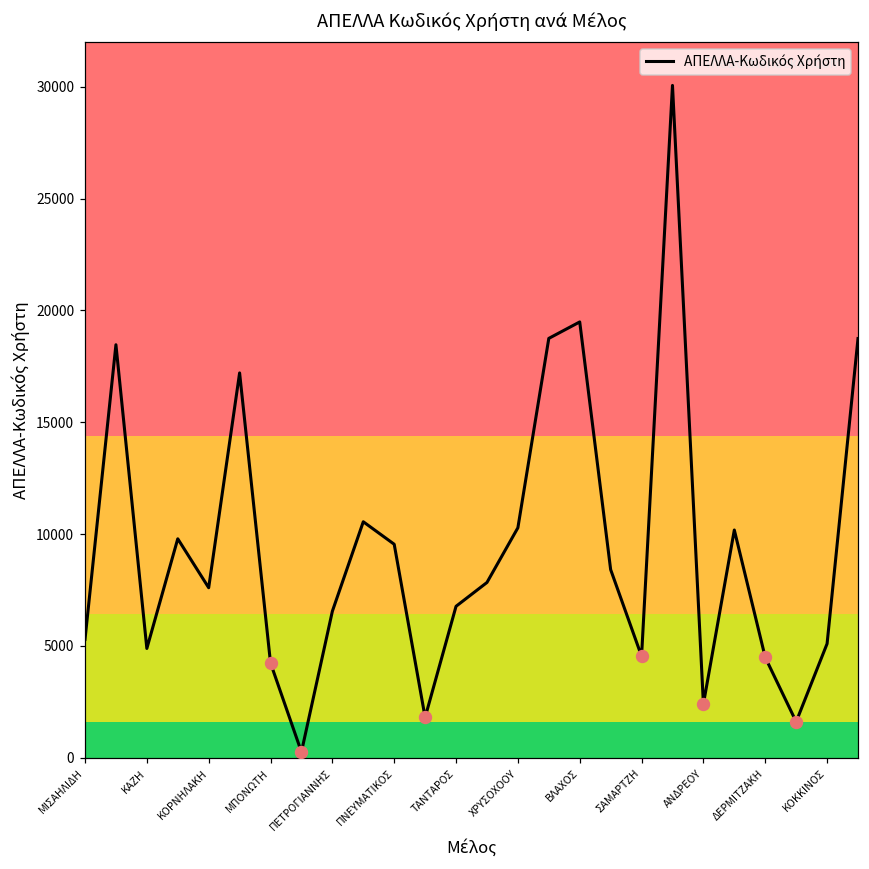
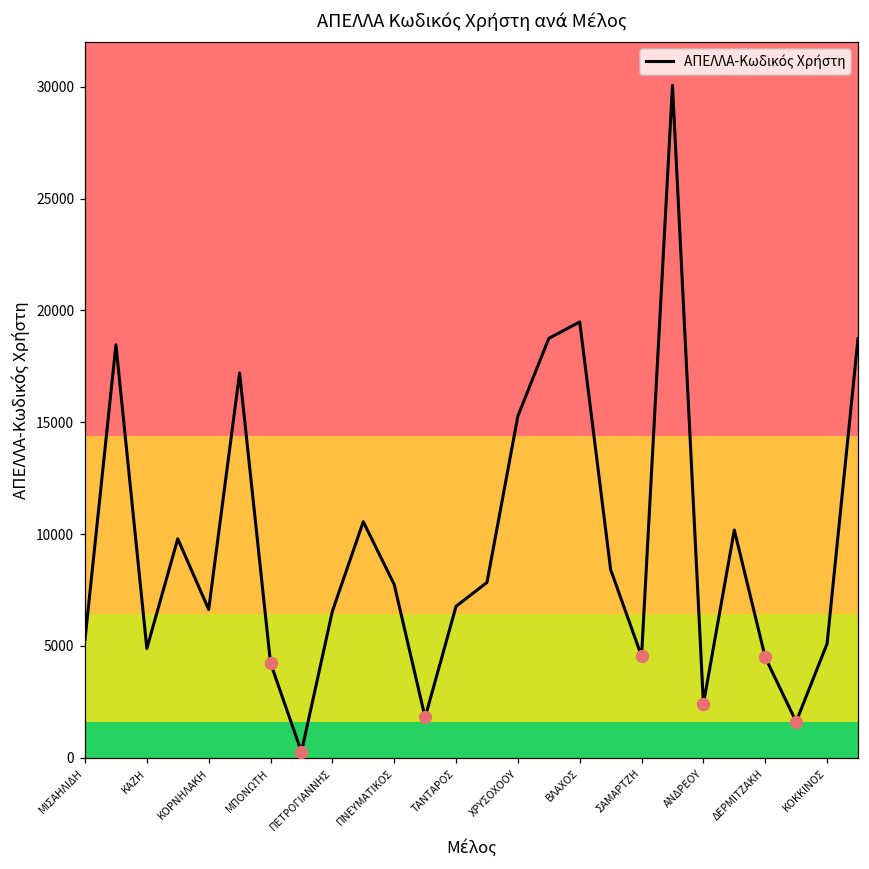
ΑΠΕΛΛΑ-Κωδικός Χρήστη, ΚΟΡΝΗΛΑΚΗ: 7600 -> 6600
ΑΠΕΛΛΑ-Κωδικός Χρήστη, ΠΝΕΥΜΑΤΙΚΟΣ: 9500 -> 7700
ΑΠΕΛΛΑ-Κωδικός Χρήστη, ΧΡΥΣΟΧΟΟΥ: 10300 -> 15300
